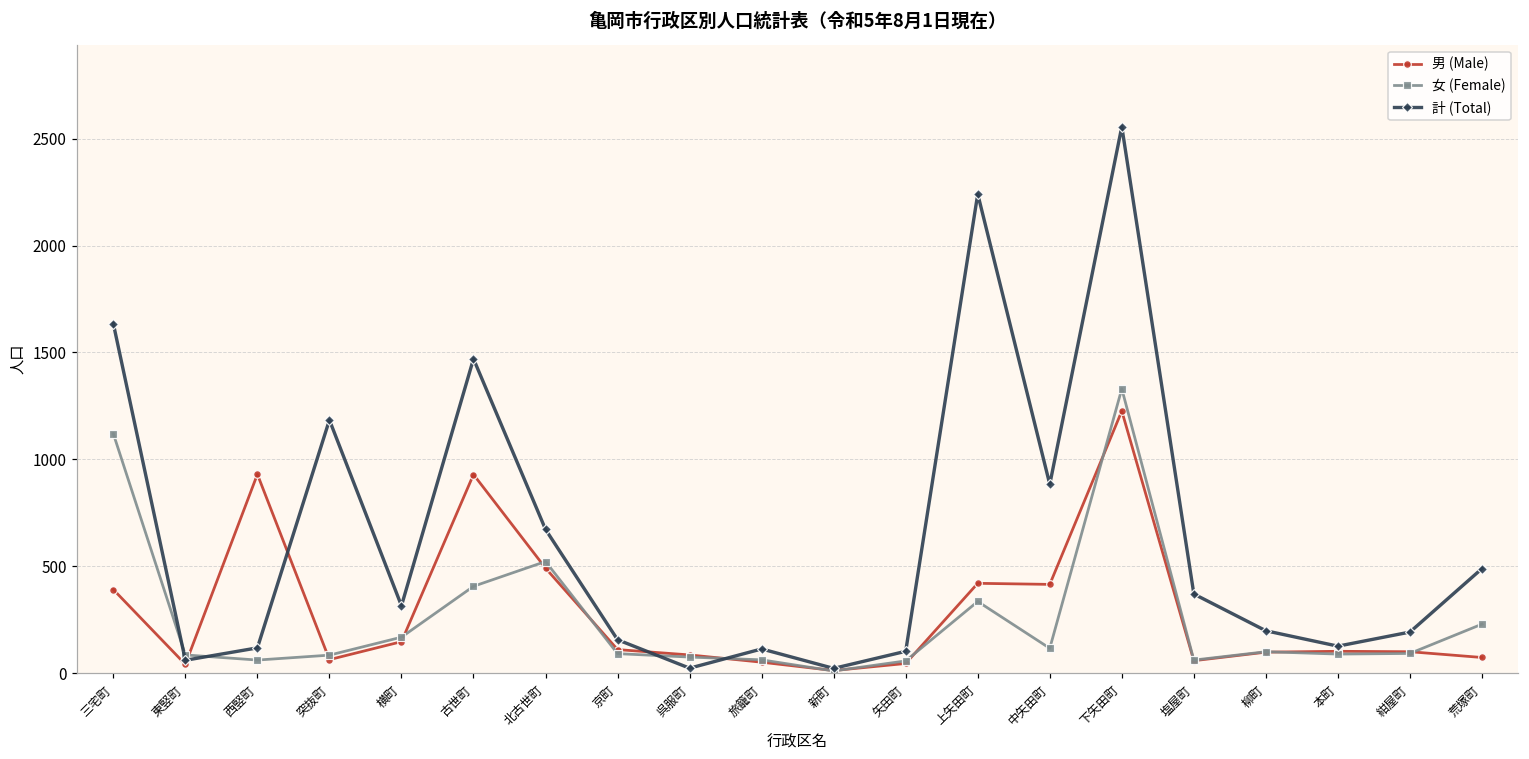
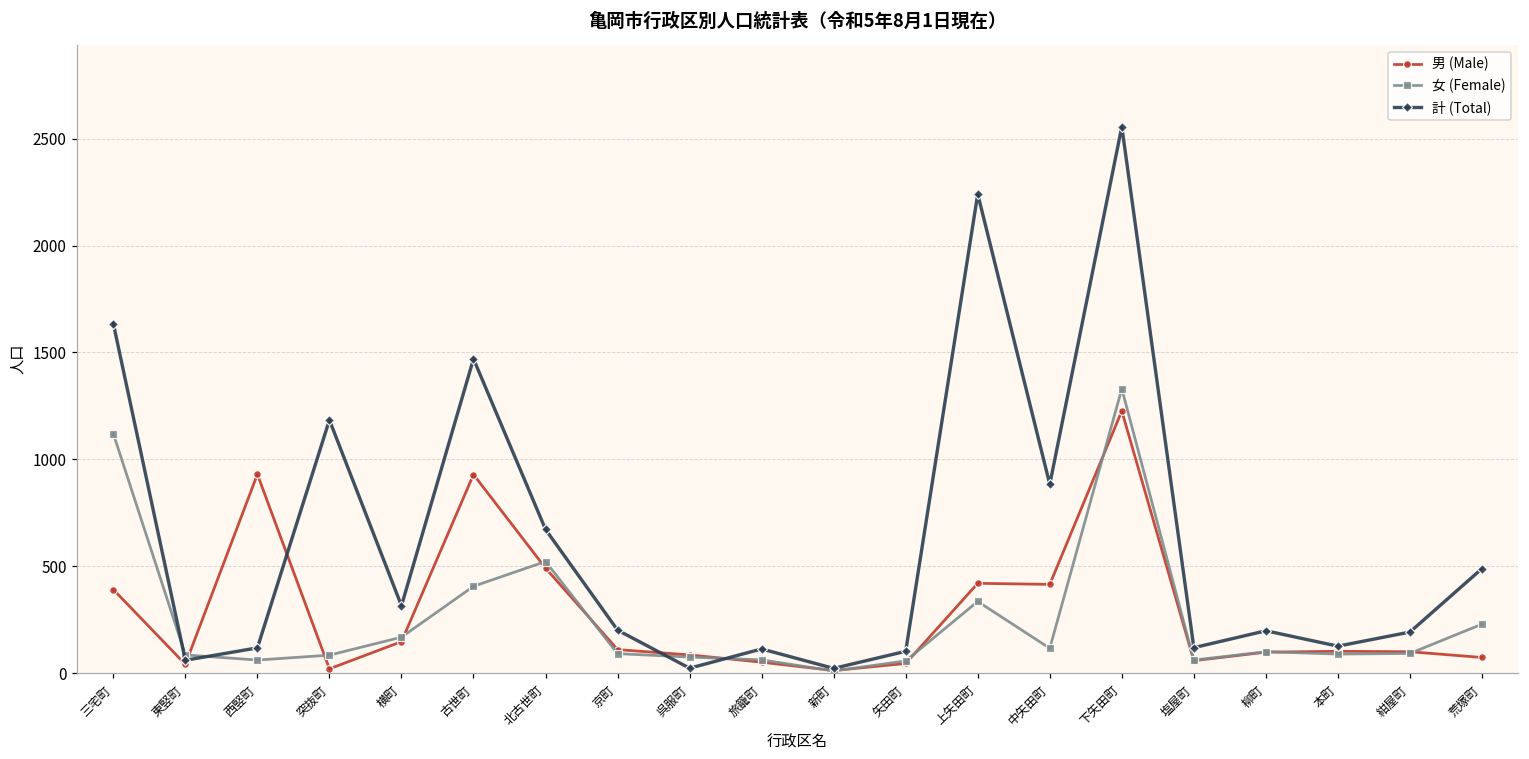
男 (Male), 突抜町: 60 -> 20
計 (Total), 京町: 160 -> 200
計 (Total), 塩屋町: 370 -> 120
